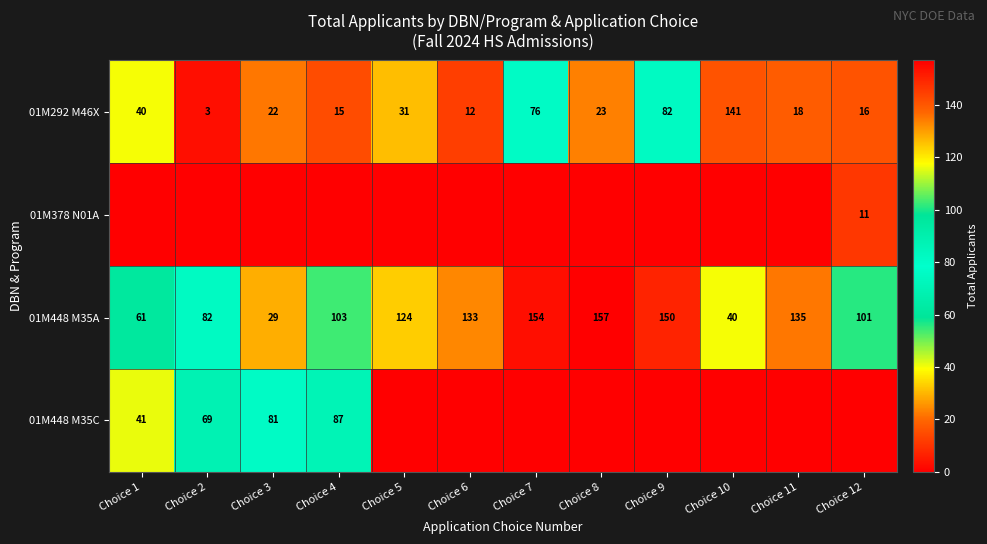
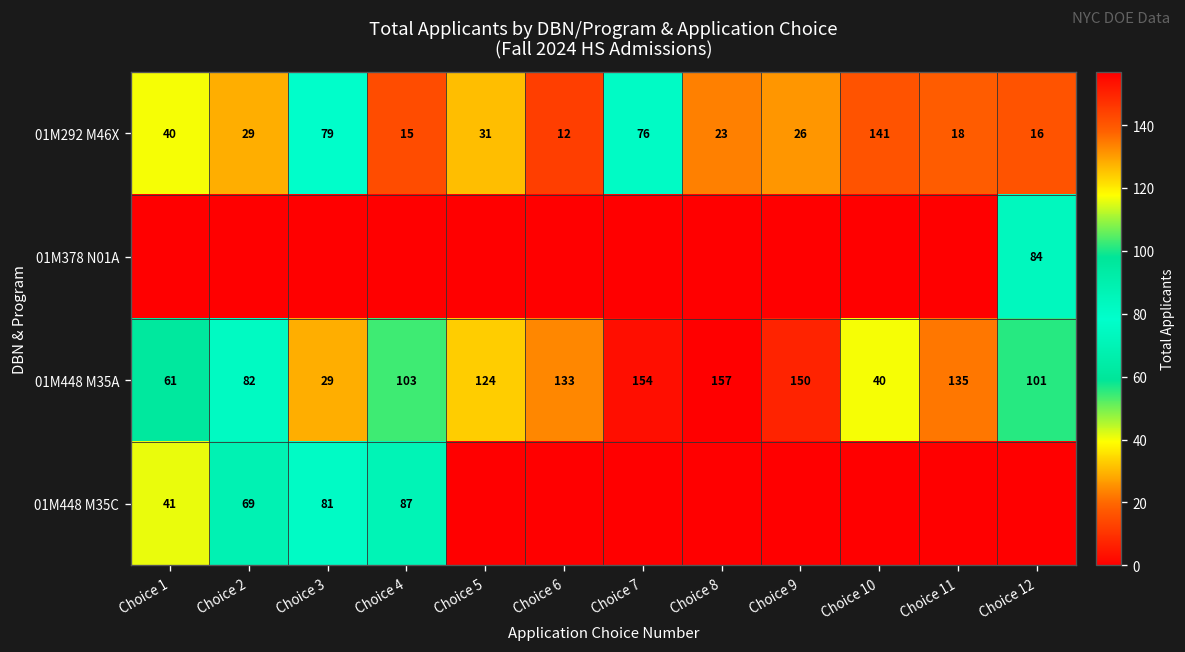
01M292 M46X, Choice 2: 3 -> 29
01M292 M46X, Choice 3: 22 -> 79
01M292 M46X, Choice 9: 82 -> 26
01M378 N01A, Choice 12: 11 -> 84
